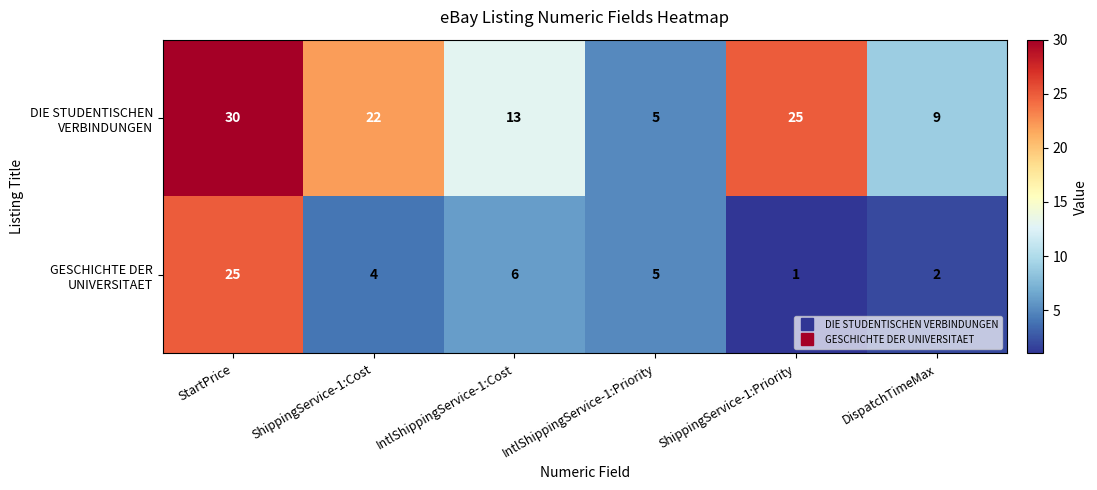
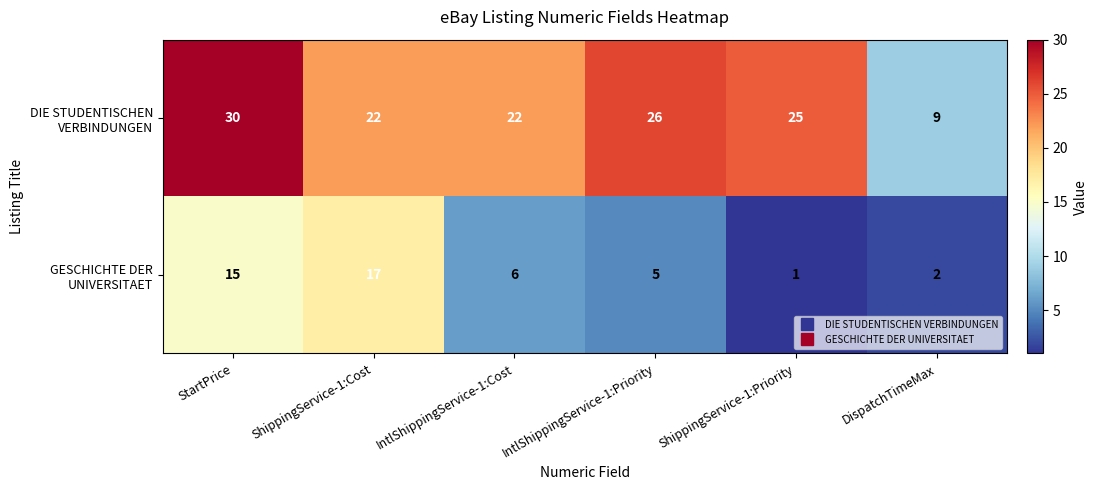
DIE STUDENTISCHEN VERBINDUNGEN, IntlShippingService-1:Cost: 13 -> 22
DIE STUDENTISCHEN VERBINDUNGEN, IntlShippingService-1:Priority: 5 -> 26
GESCHICHTE DER UNIVERSITAET, StartPrice: 25 -> 15
GESCHICHTE DER UNIVERSITAET, ShippingService-1:Cost: 4 -> 17
